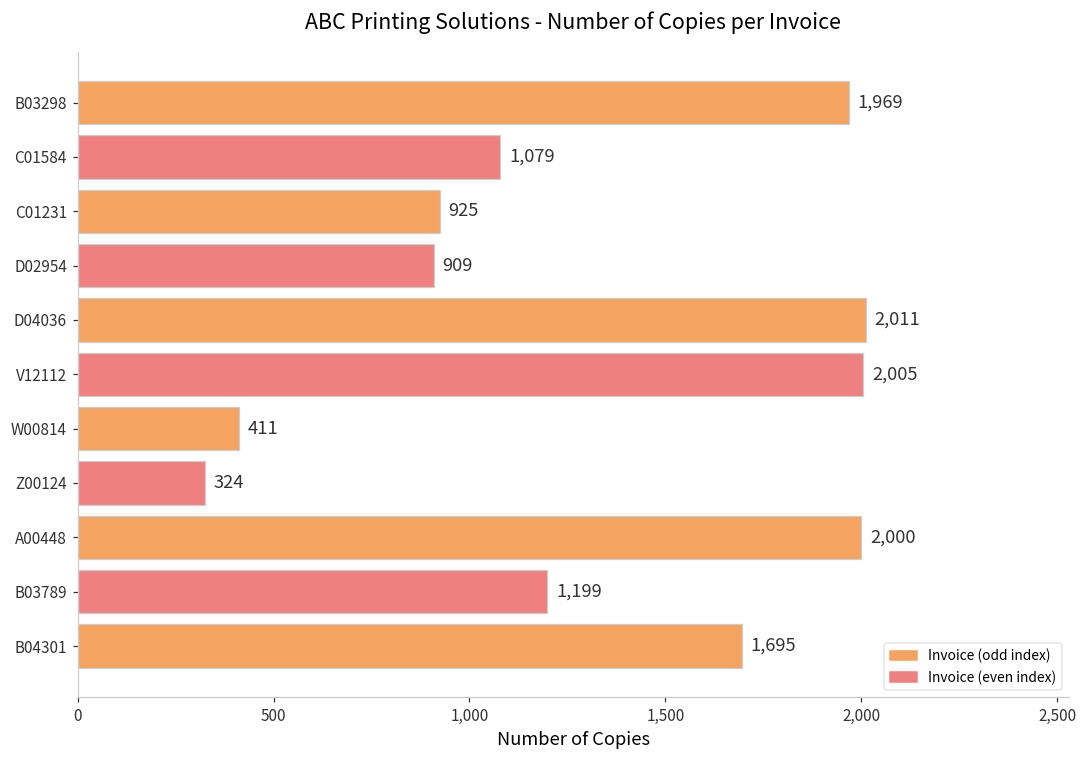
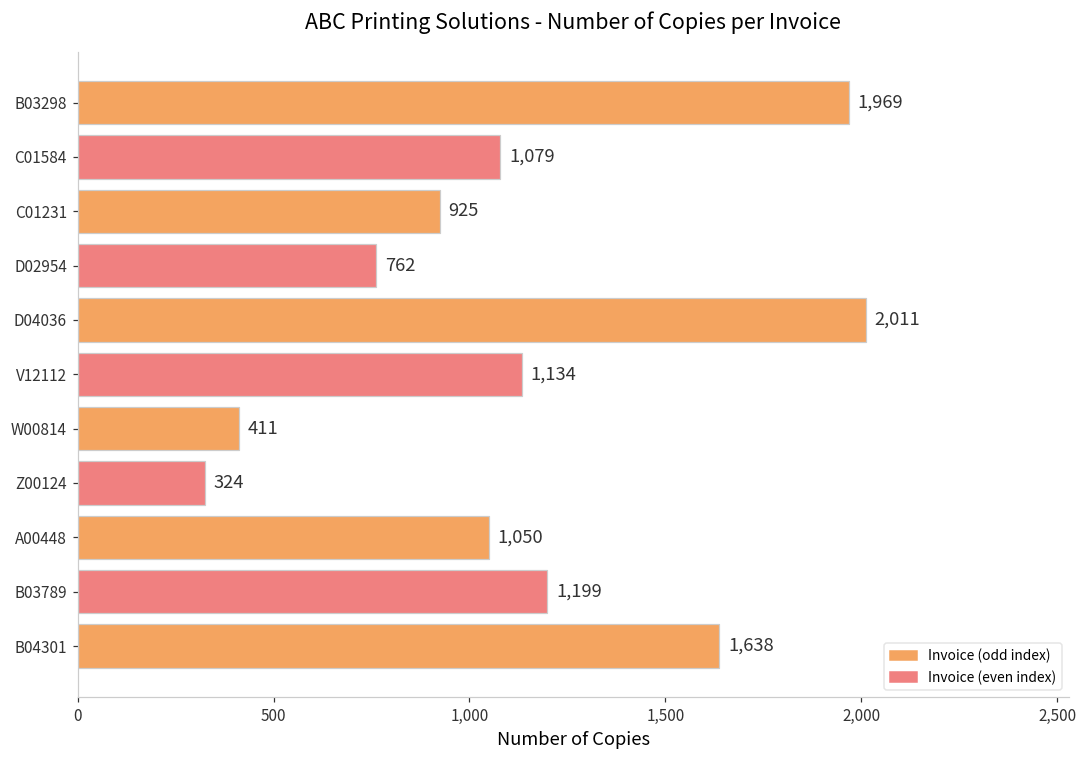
D02954: 909 -> 762
V12112: 2,005 -> 1,134
A00448: 2,000 -> 1,050
B04301: 1,695 -> 1,638
